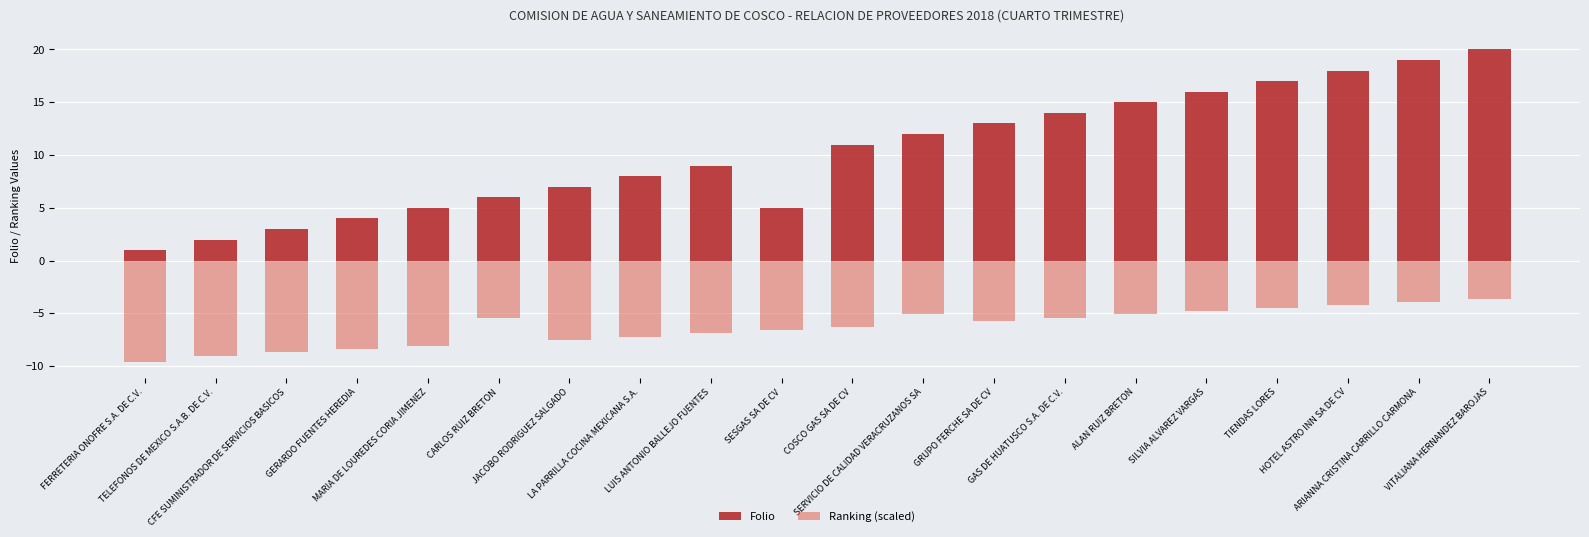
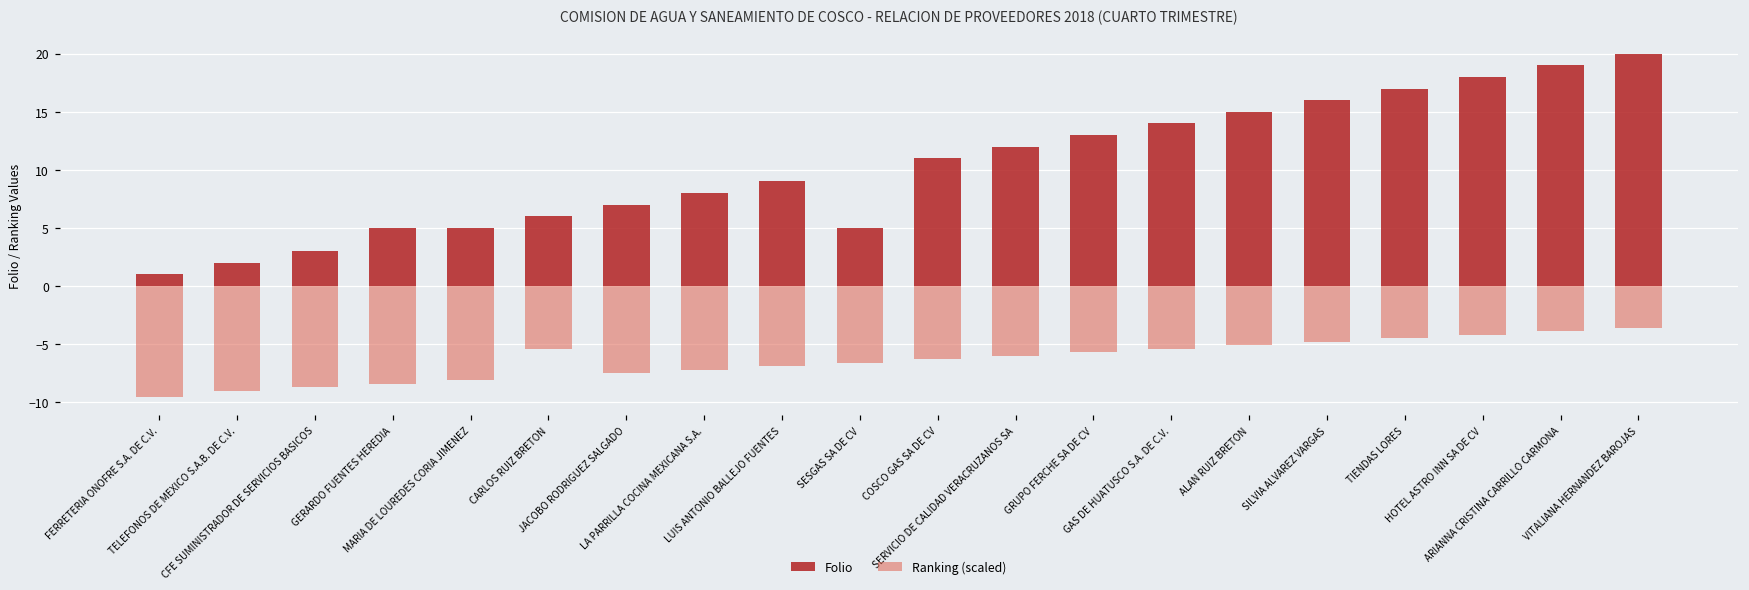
Folio, GERARDO FUENTES HEREDIA: 4 -> 5
Ranking (scaled), SERVICIO DE CALIDAD VERACRUZANOS SA: -5.1 -> -6.0
